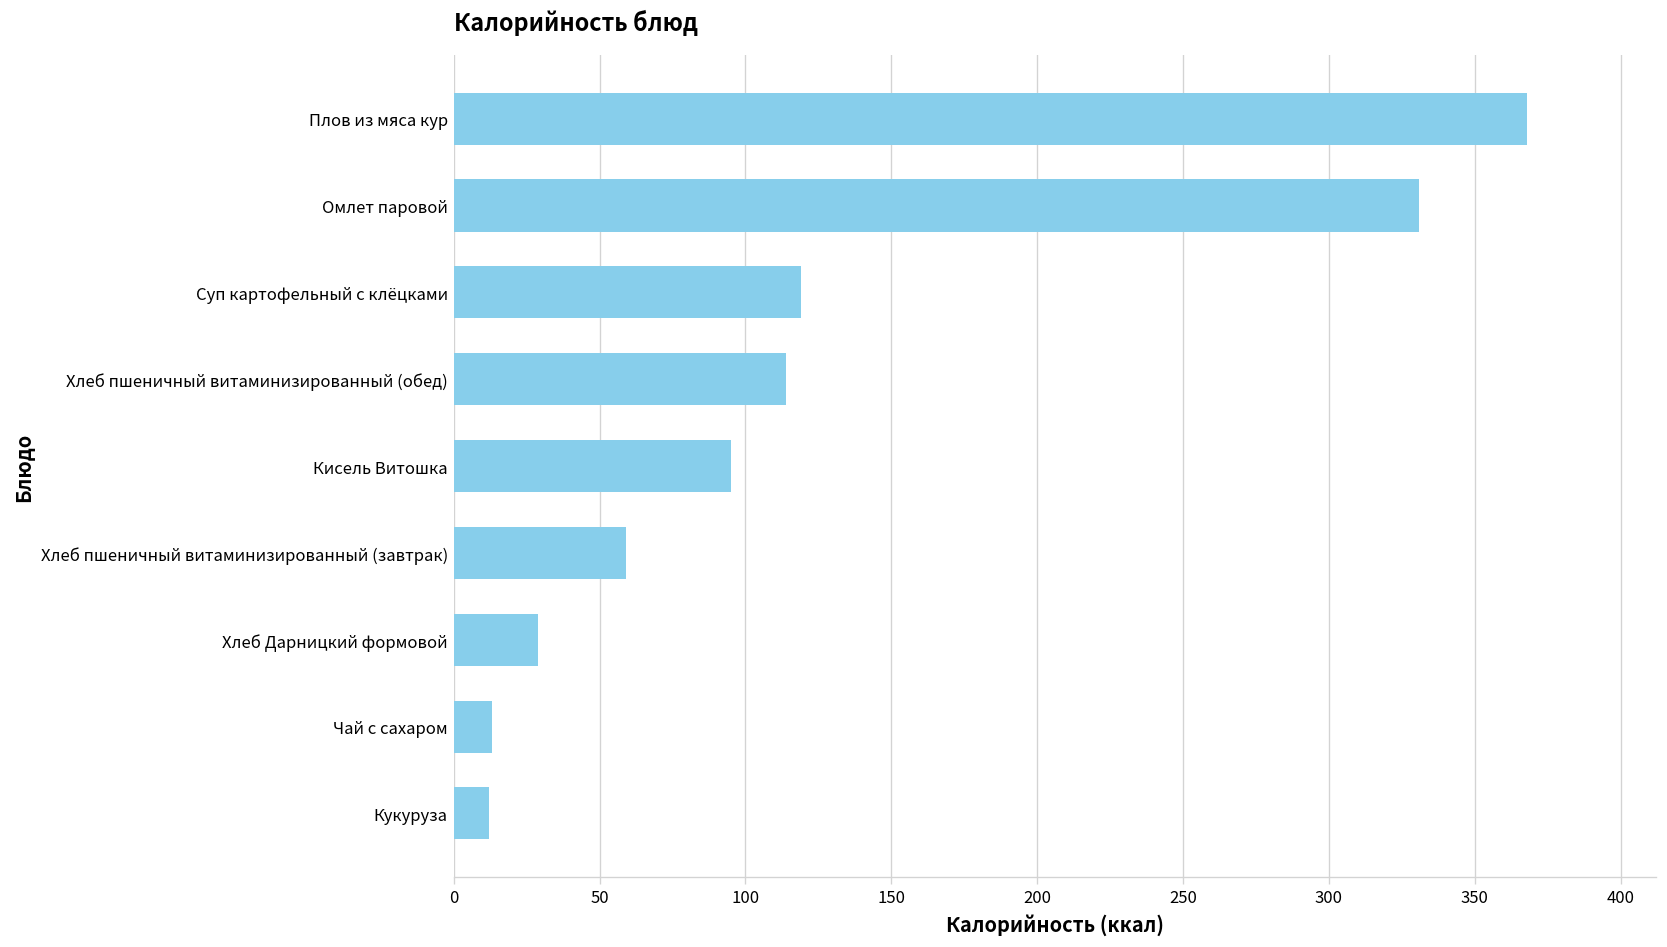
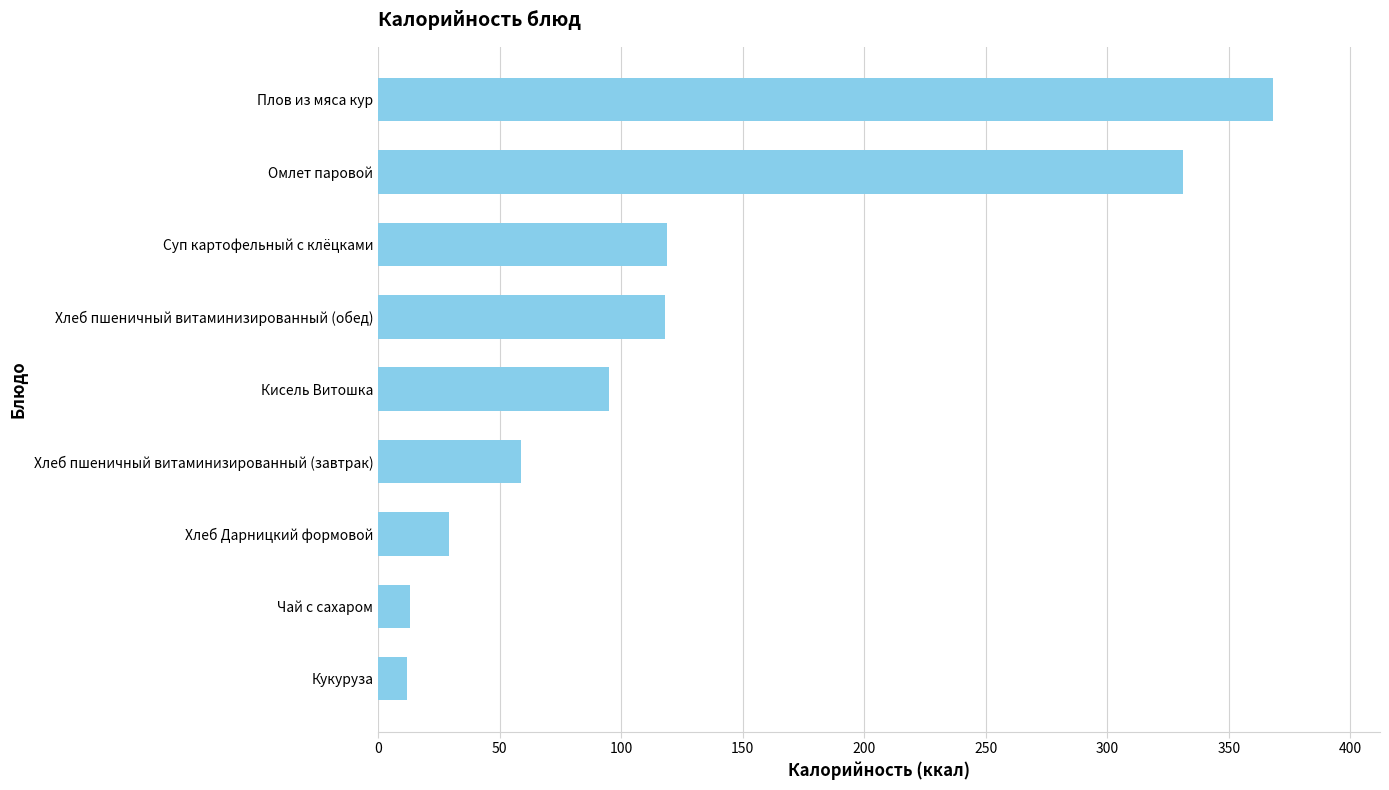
Хлеб пшеничный витаминизированный (обед): 114 -> 118
